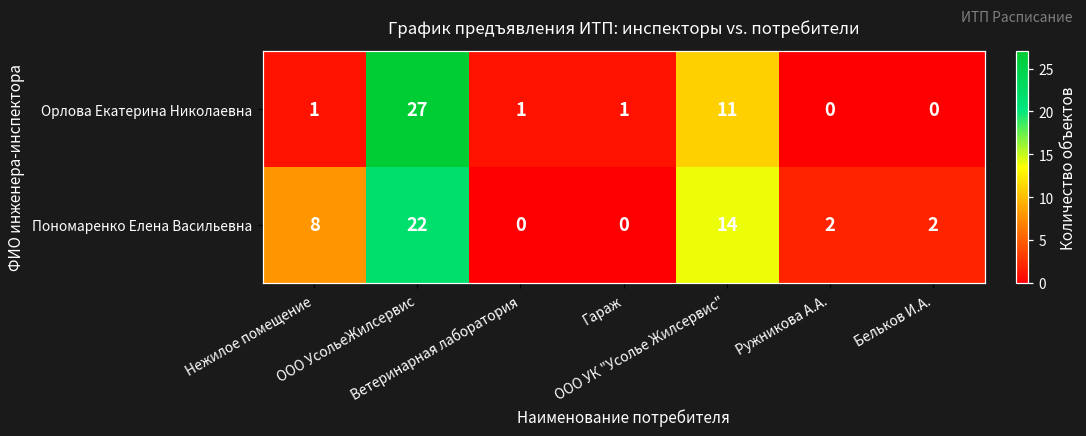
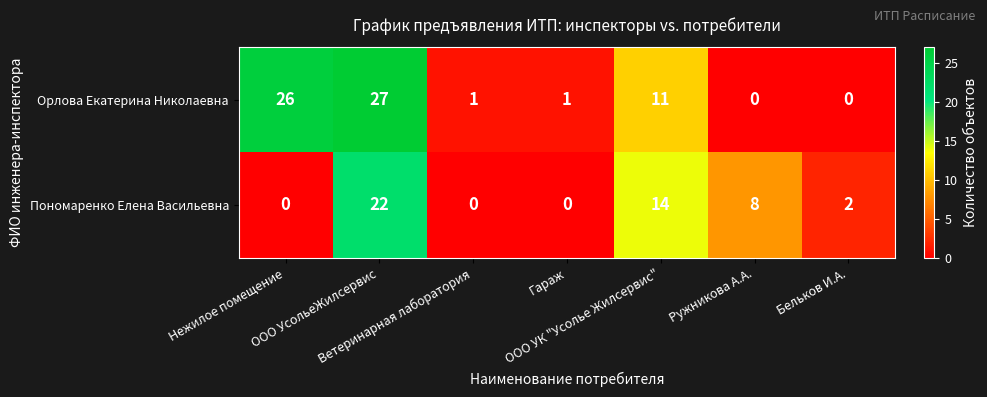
Орлова Екатерина Николаевна, Нежилое помещение: 1 -> 26
Пономаренко Елена Васильевна, Нежилое помещение: 8 -> 0
Пономаренко Елена Васильевна, Ружникова А.А.: 2 -> 8
